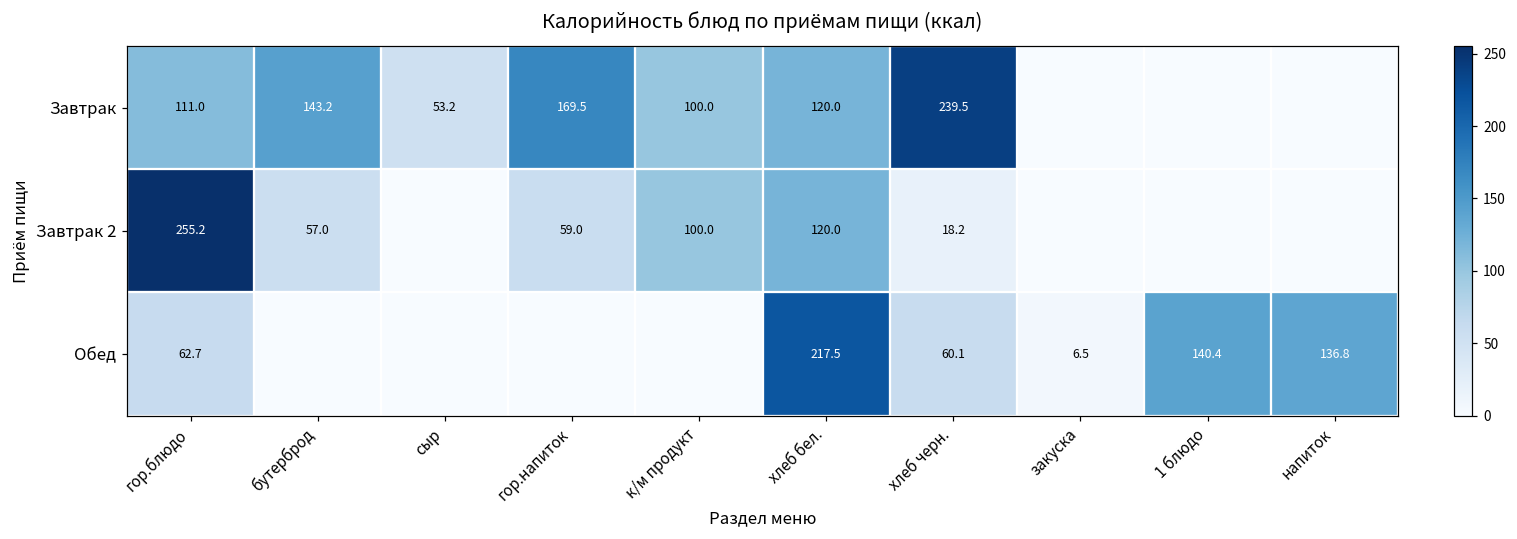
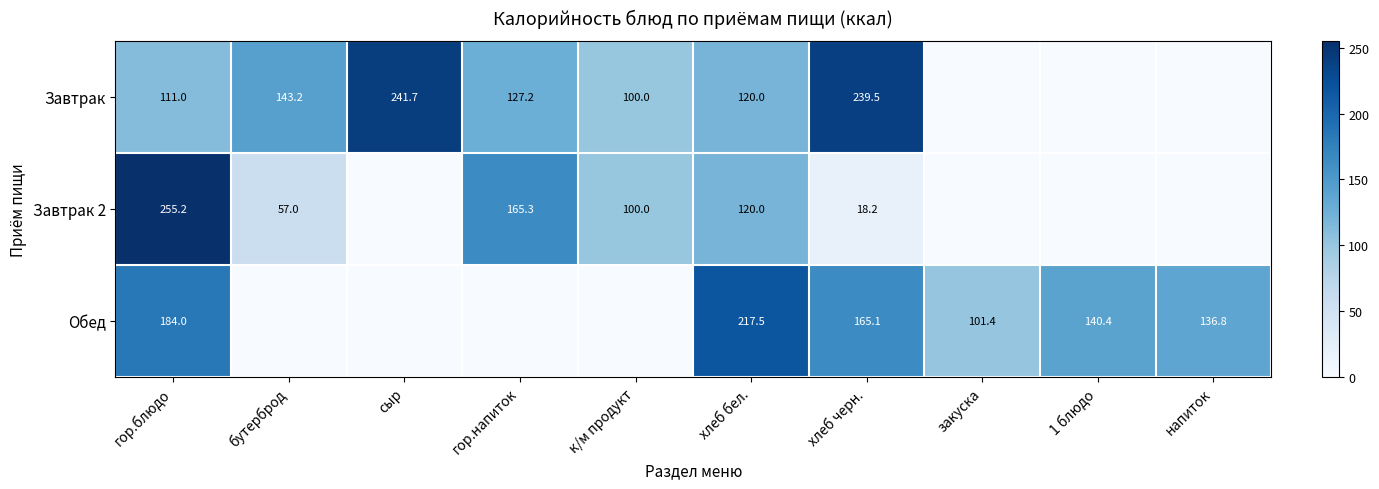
Завтрак, сыр: 53.2 -> 241.7
Завтрак, гор.напиток: 169.5 -> 127.2
Завтрак 2, гор.напиток: 59.0 -> 165.3
Обед, гор.блюдо: 62.7 -> 184.0
Обед, хлеб черн.: 60.1 -> 165.1
Обед, закуска: 6.5 -> 101.4
